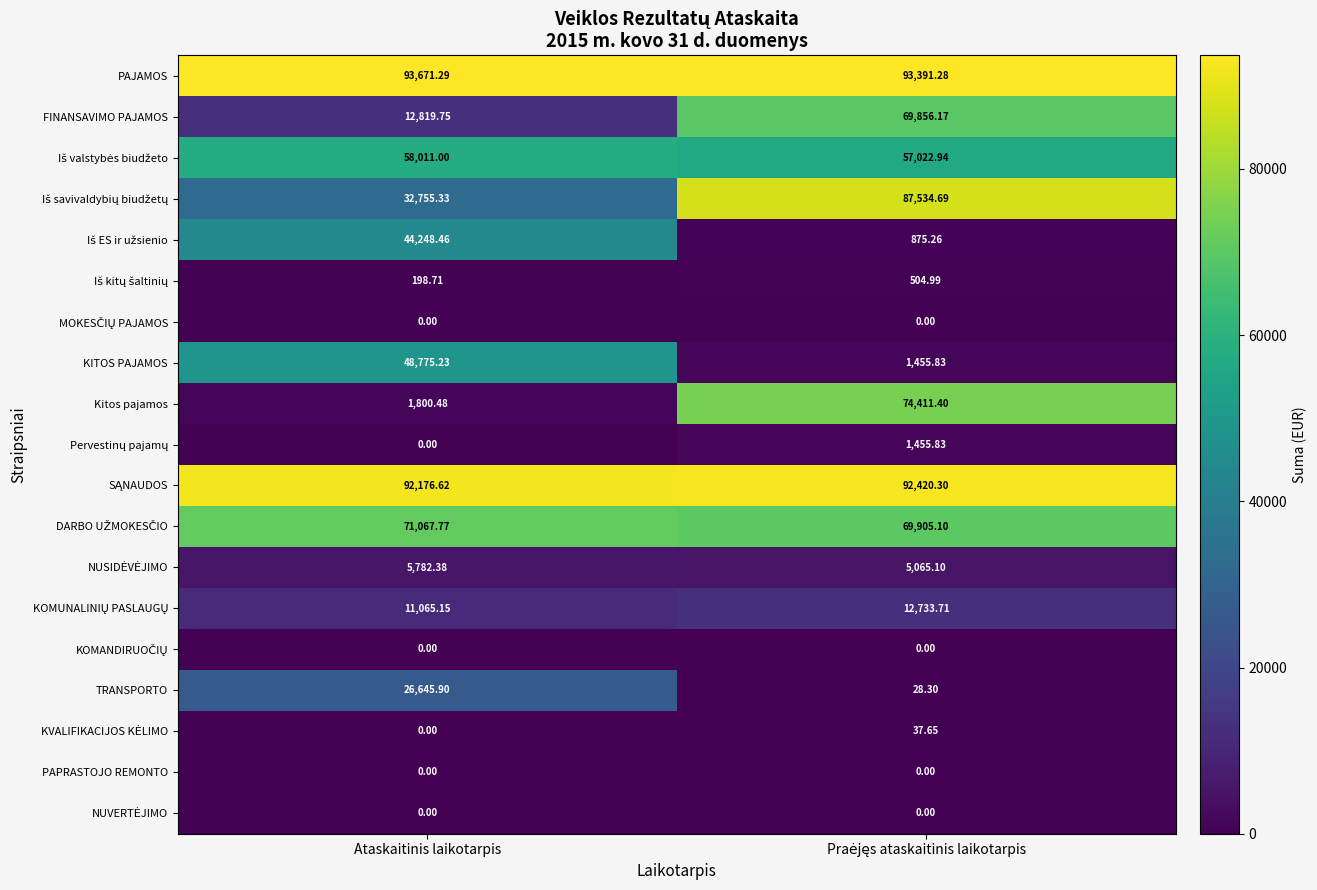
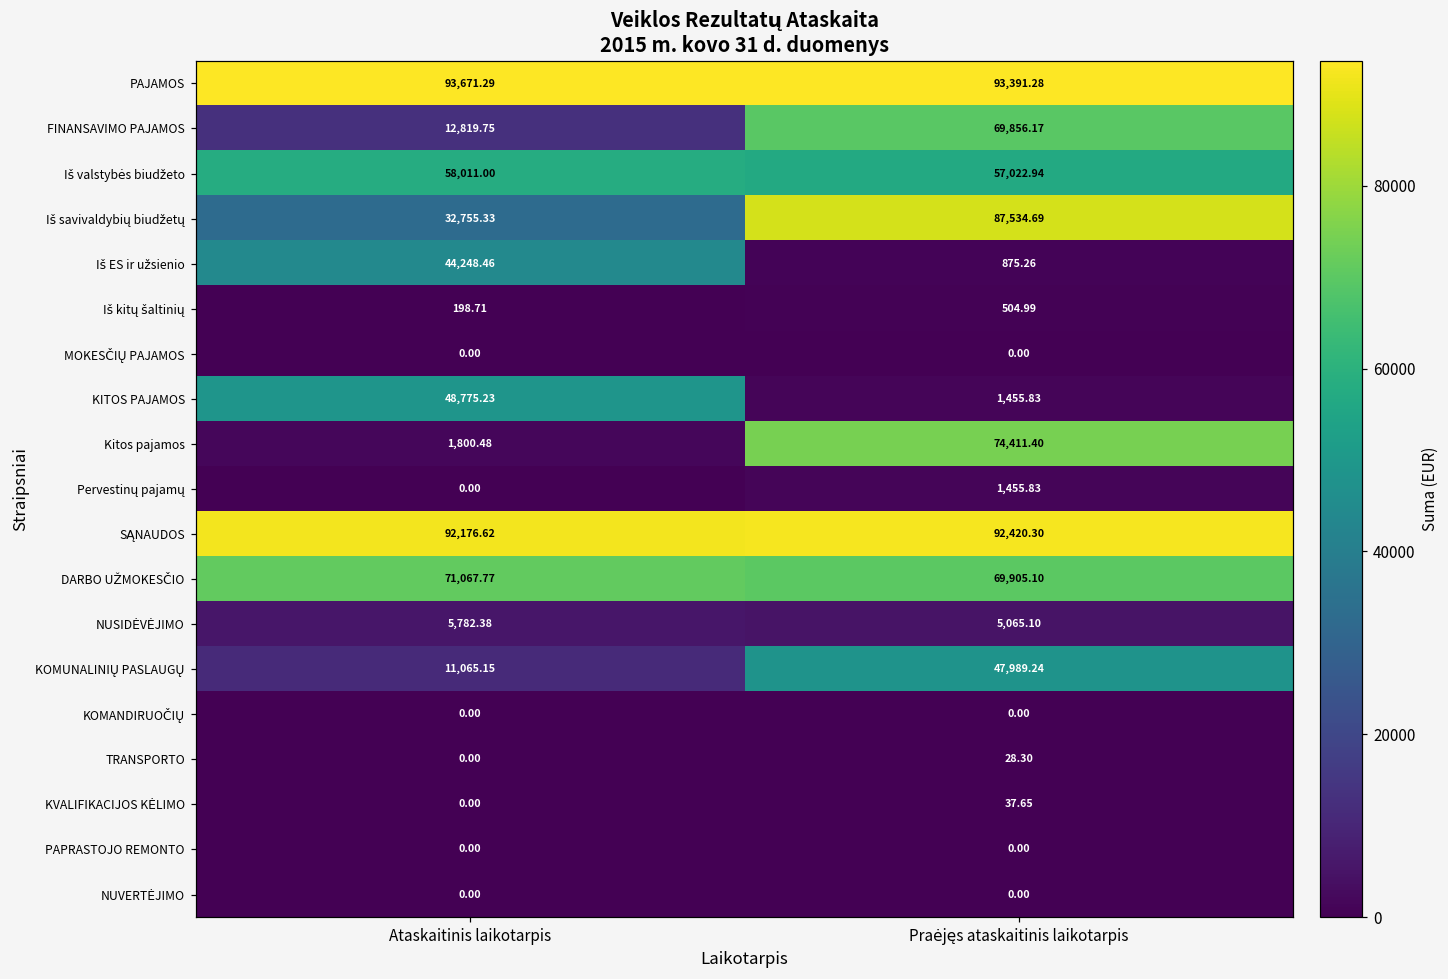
KOMUNALINIŲ PASLAUGŲ, Praėjęs ataskaitinis laikotarpis: 12,733.71 -> 47,989.24
TRANSPORTO, Ataskaitinis laikotarpis: 26,645.90 -> 0.00
